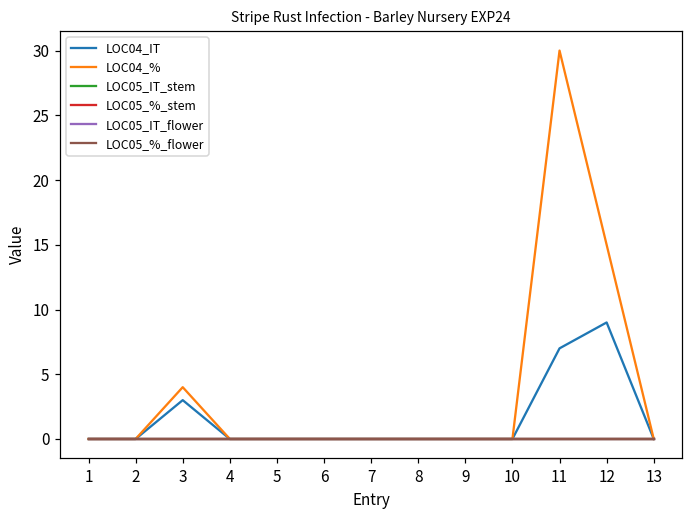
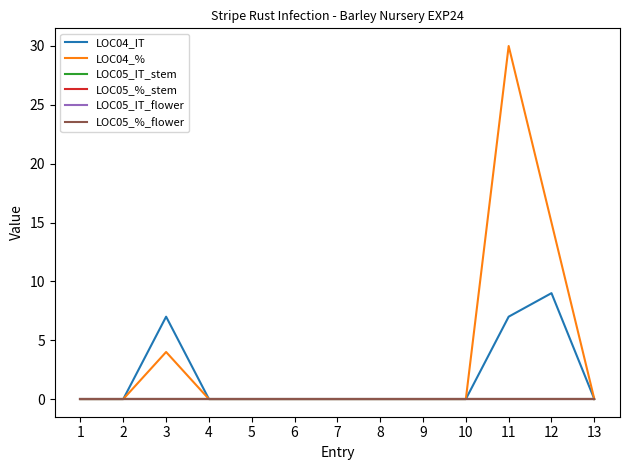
LOC04_IT, 3: 3 -> 7
